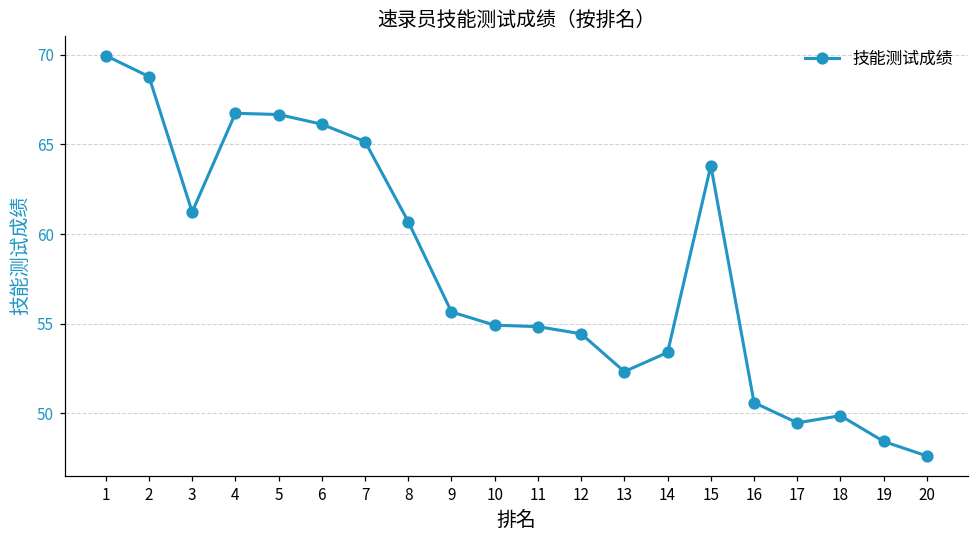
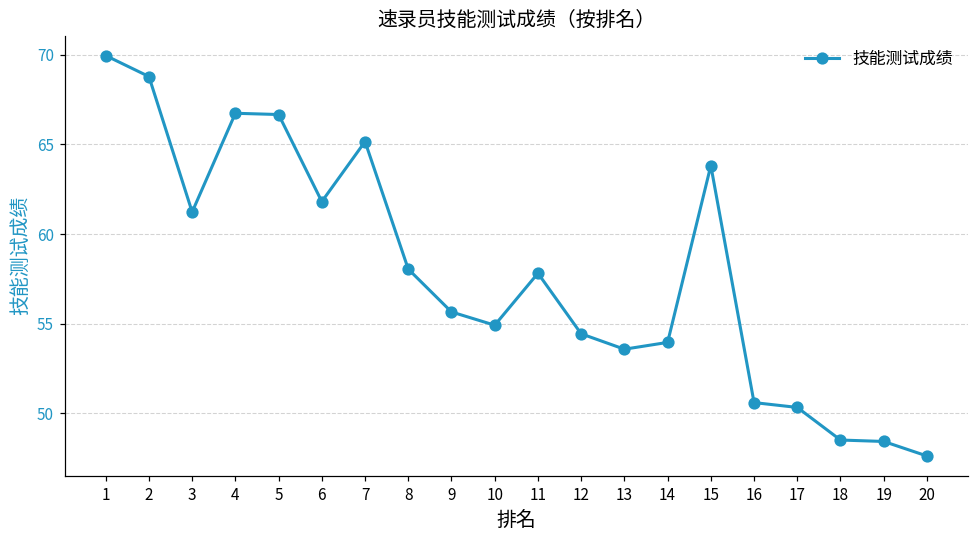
6: 66.1 -> 61.8
8: 60.7 -> 58.0
11: 54.8 -> 57.8
13: 52.3 -> 53.6
14: 53.4 -> 54.0
17: 49.5 -> 50.3
18: 49.9 -> 48.5
